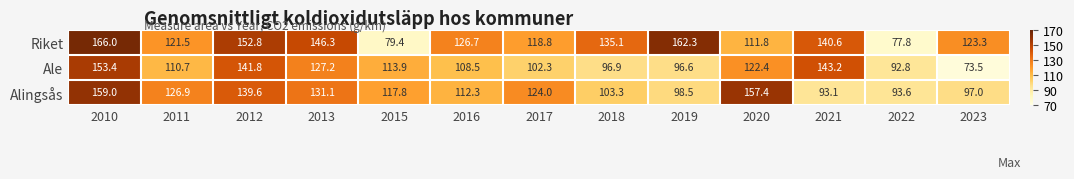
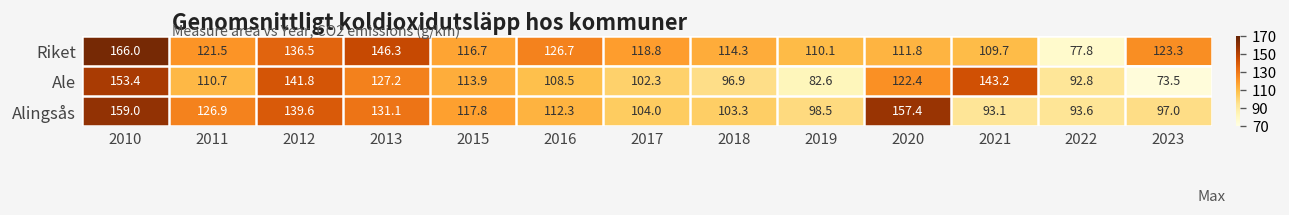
Riket, 2012: 152.8 -> 136.5
Riket, 2015: 79.4 -> 116.7
Riket, 2018: 135.1 -> 114.3
Riket, 2019: 162.3 -> 110.1
Riket, 2021: 140.6 -> 109.7
Ale, 2019: 96.6 -> 82.6
Alingsås, 2017: 124.0 -> 104.0
